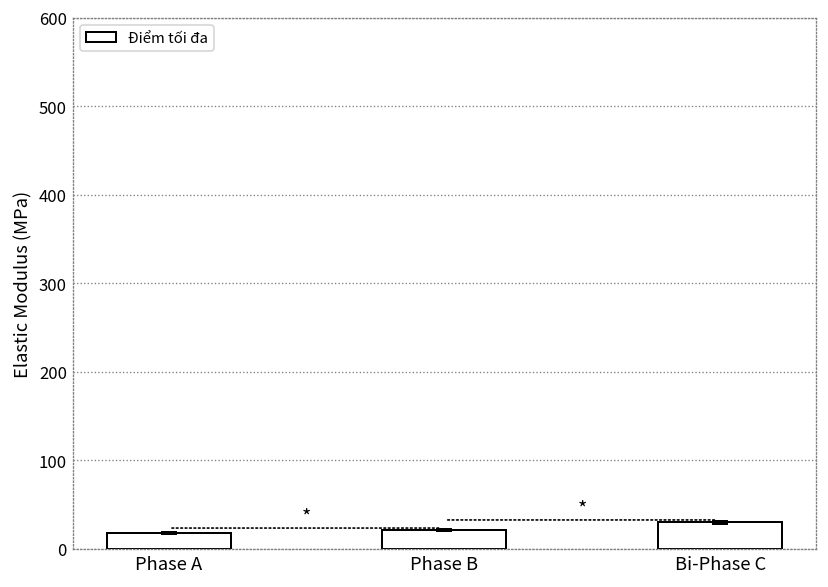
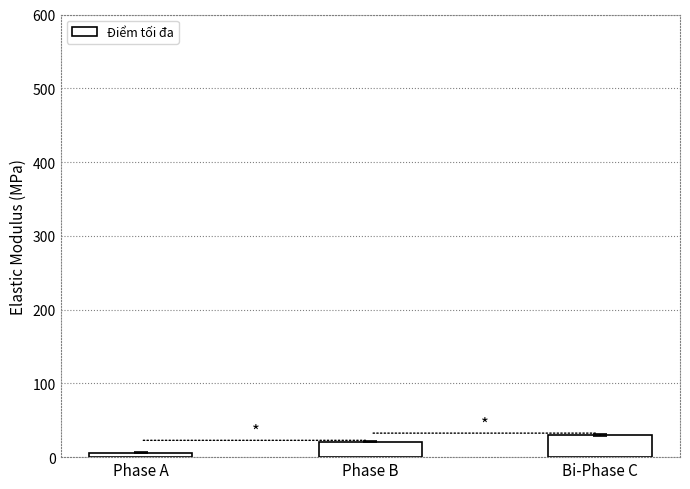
Điểm tối đa, Phase A: 20 -> 10
